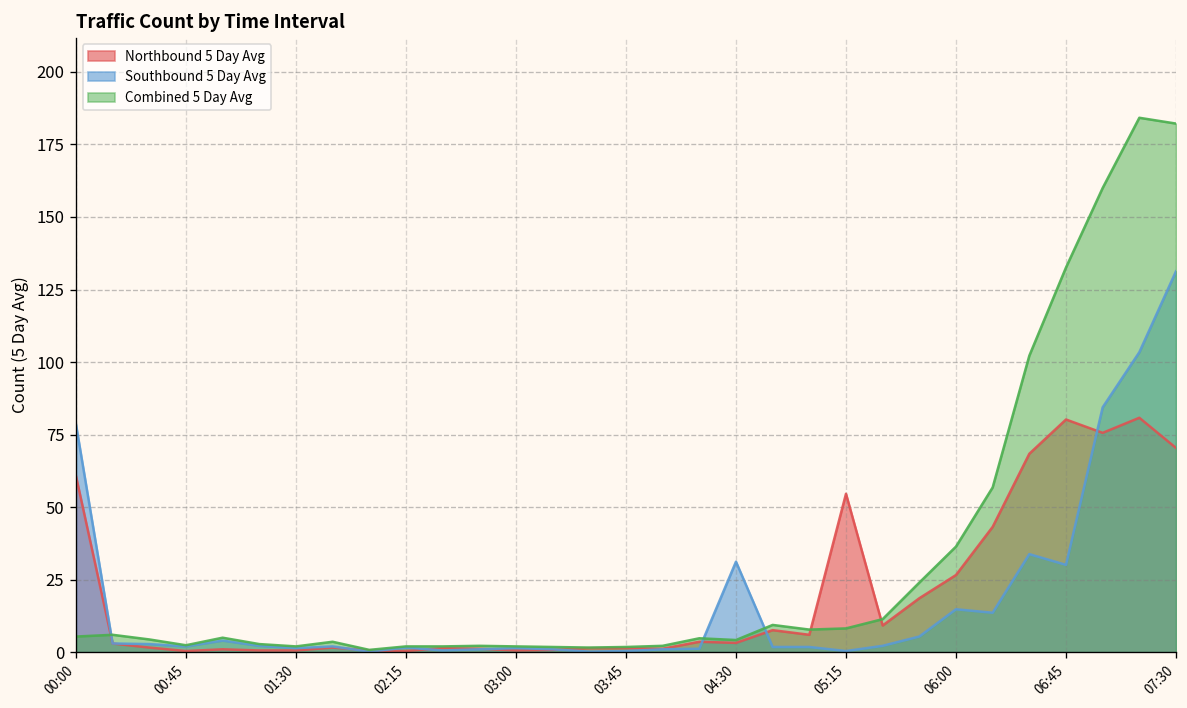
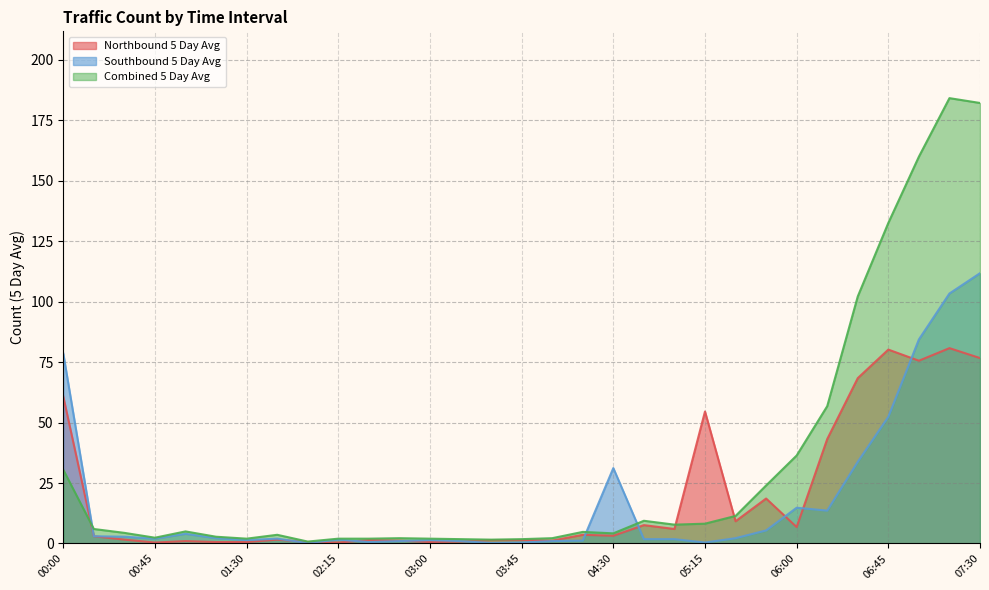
Combined 5 Day Avg, 00:00: 5 -> 31
Northbound 5 Day Avg, 06:00: 27 -> 7
Southbound 5 Day Avg, 06:45: 30 -> 52
Northbound 5 Day Avg, 07:30: 70 -> 77
Southbound 5 Day Avg, 07:30: 131 -> 112
